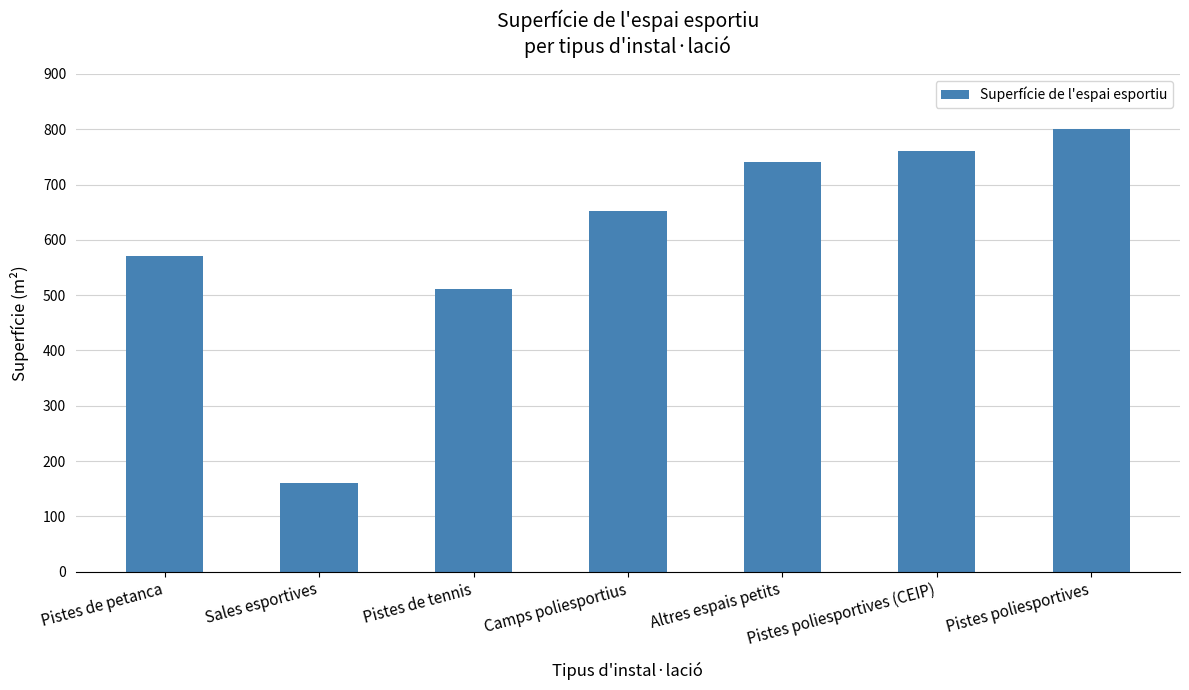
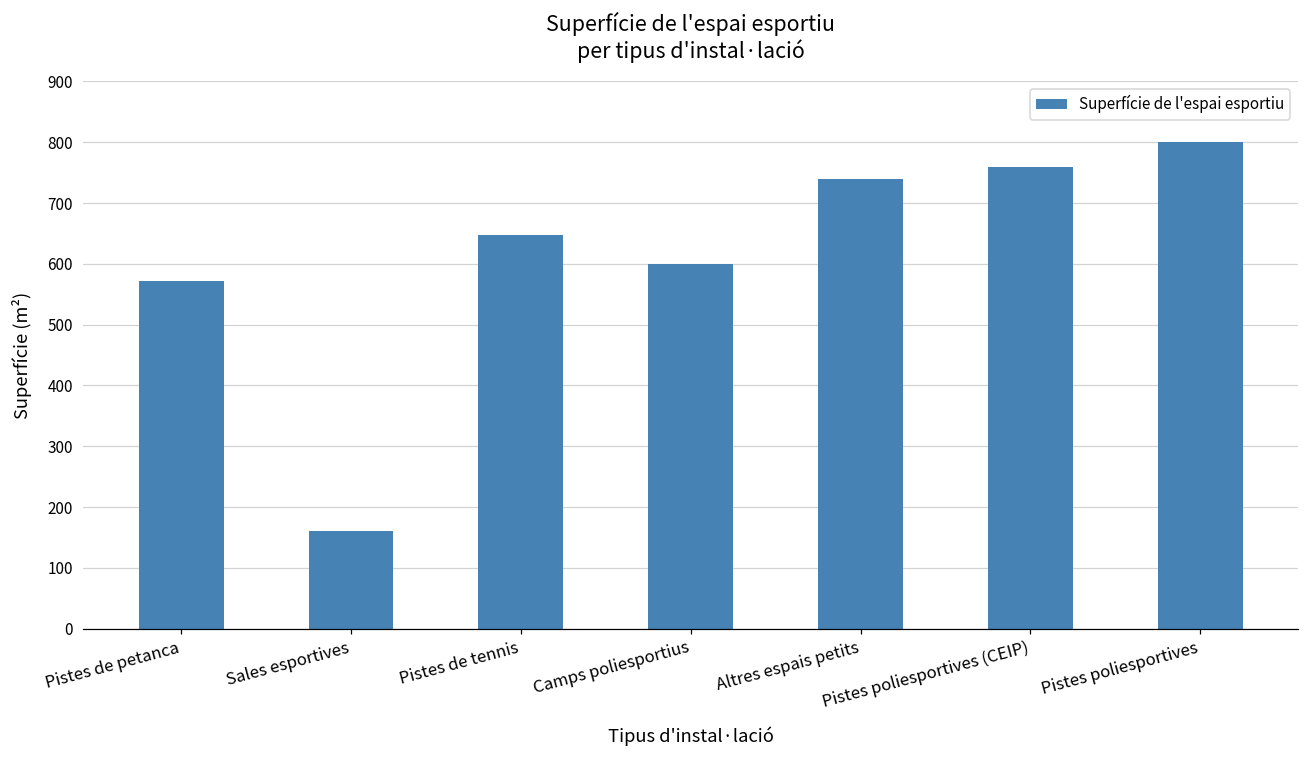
Pistes de tennis: 510 -> 650
Camps poliesportius: 650 -> 600
